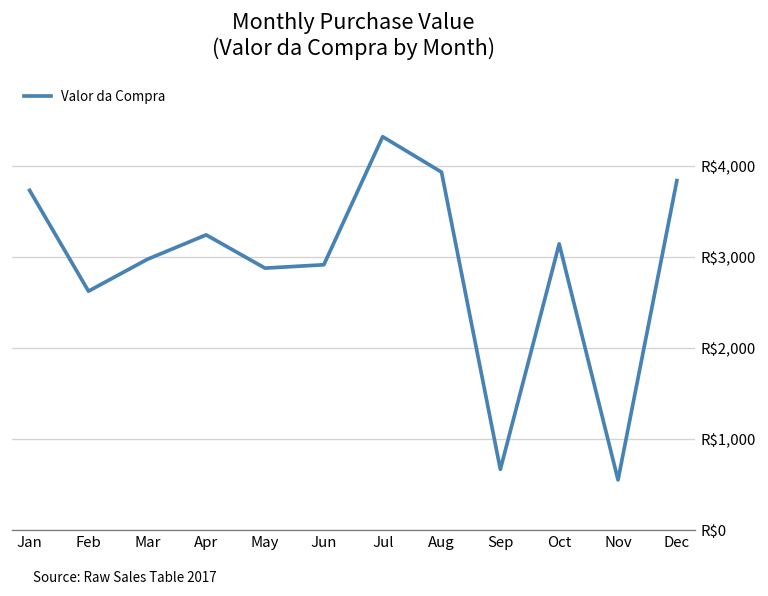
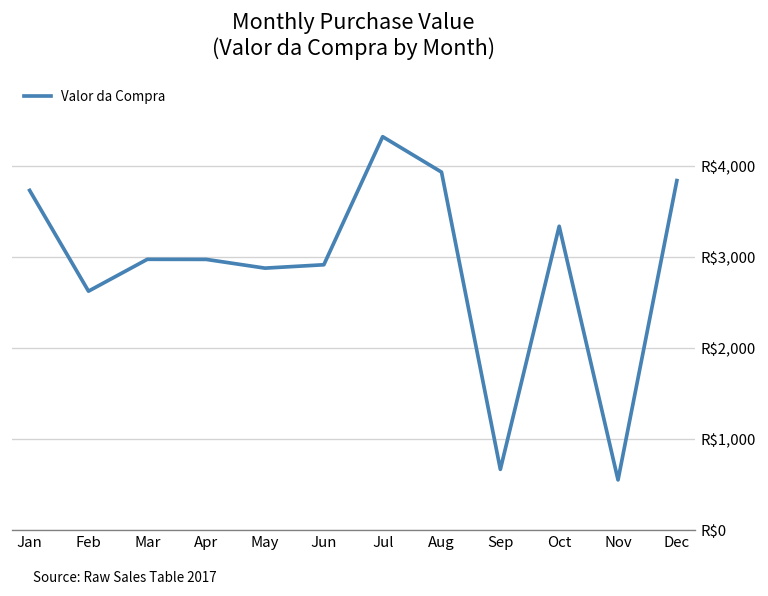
Apr: R$3,200 -> R$3,000
Oct: R$3,100 -> R$3,300
